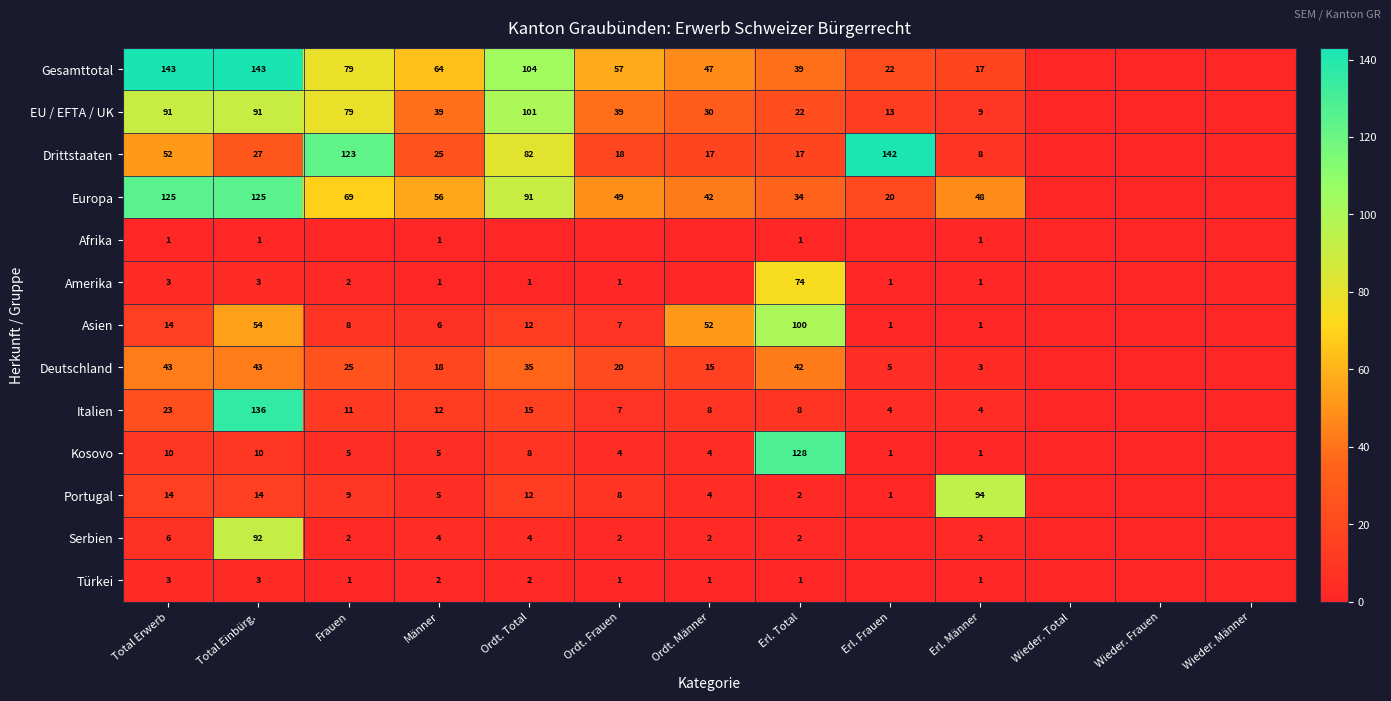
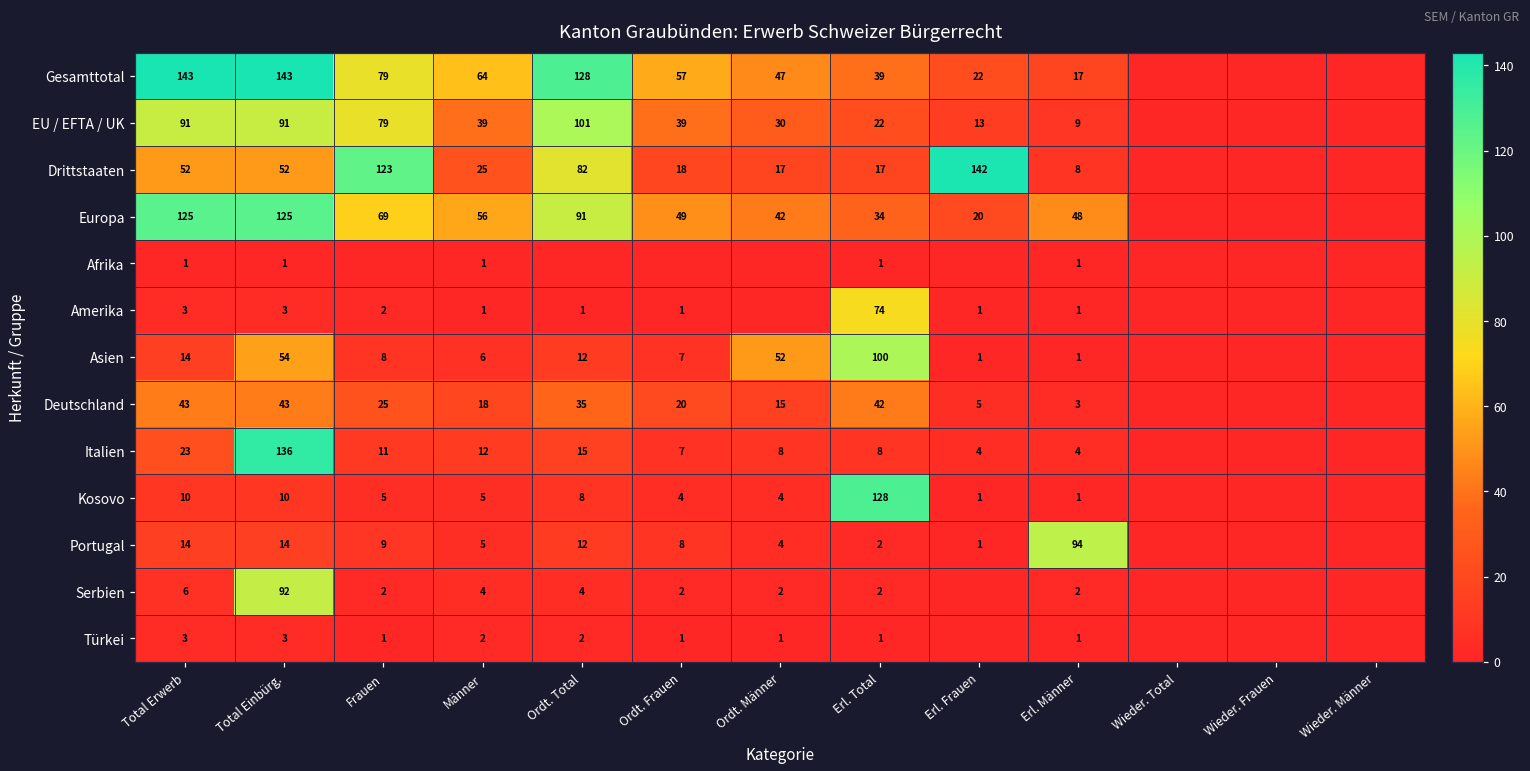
Gesamttotal, Ordt. Total: 104 -> 128
Drittstaaten, Total Einbürg.: 27 -> 52
